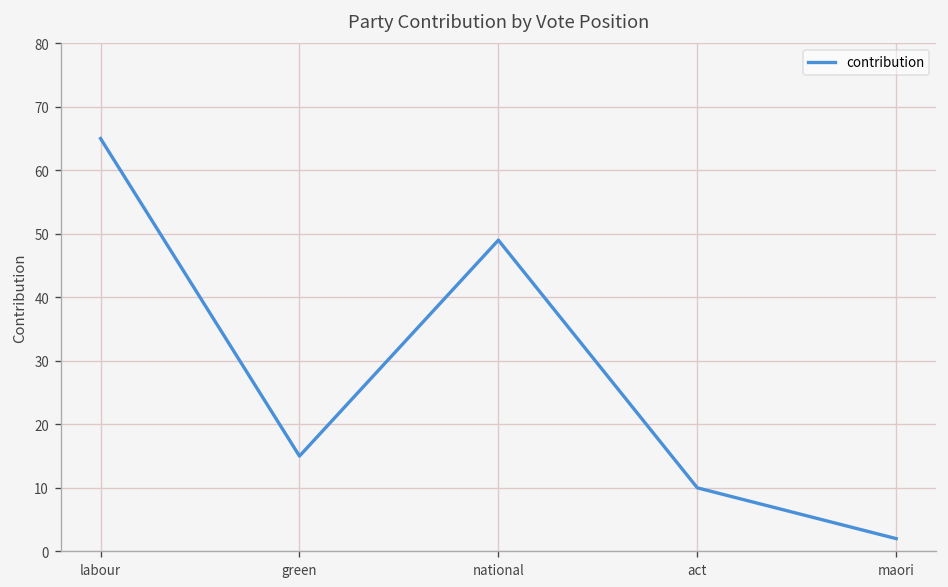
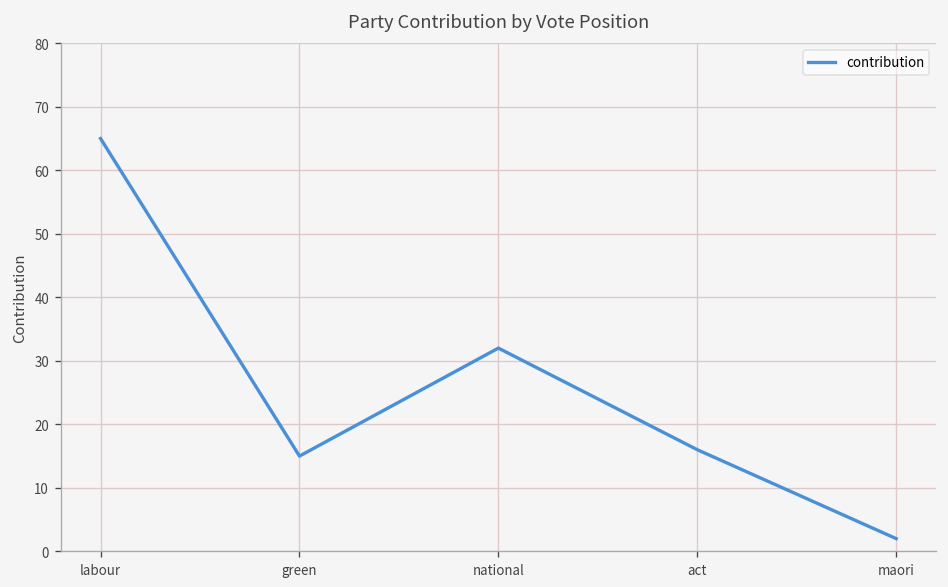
national: 49 -> 32
act: 10 -> 16
